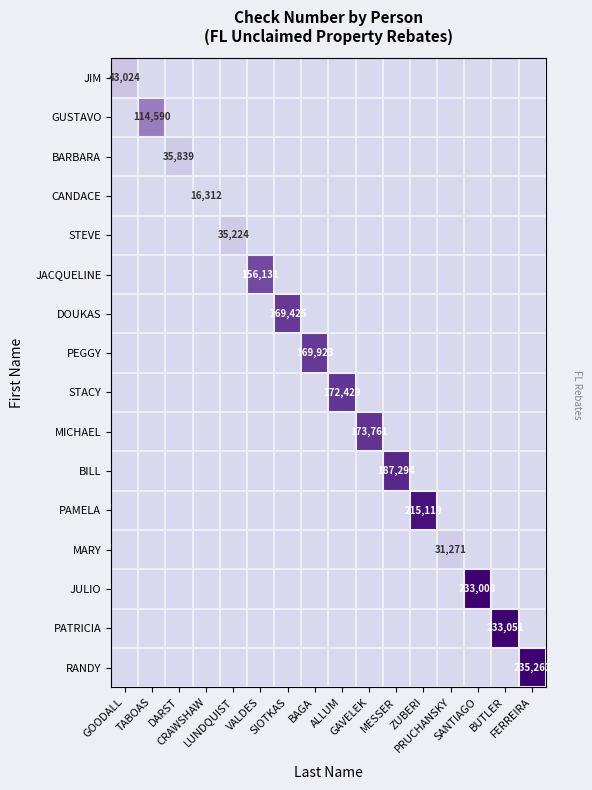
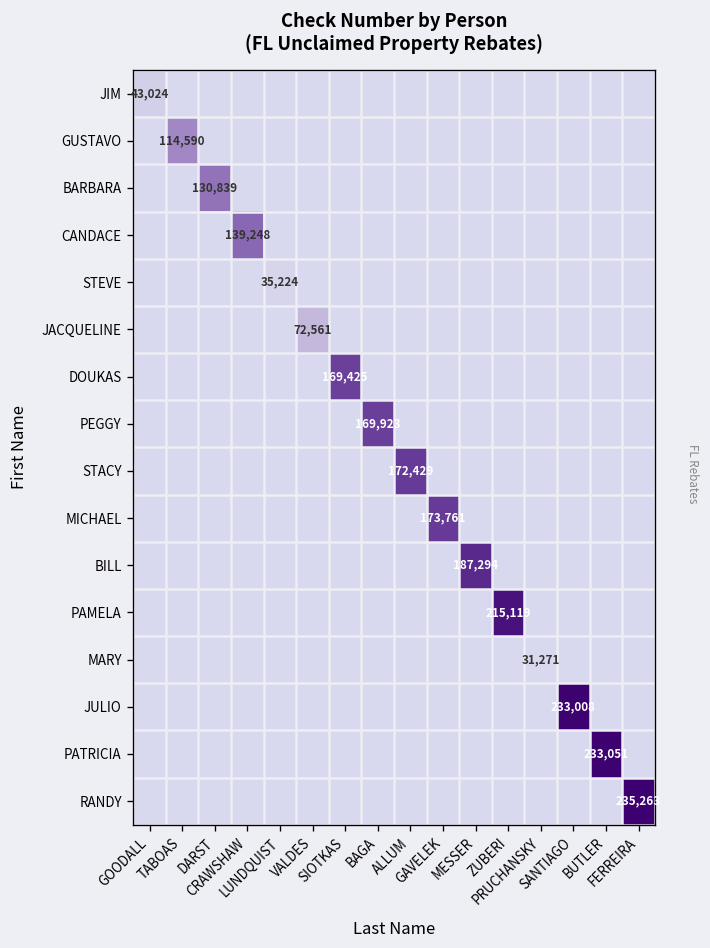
BARBARA, DARST: 35,839 -> 130,839
CANDACE, CRAWSHAW: 16,312 -> 139,248
JACQUELINE, VALDES: 156,131 -> 72,561
